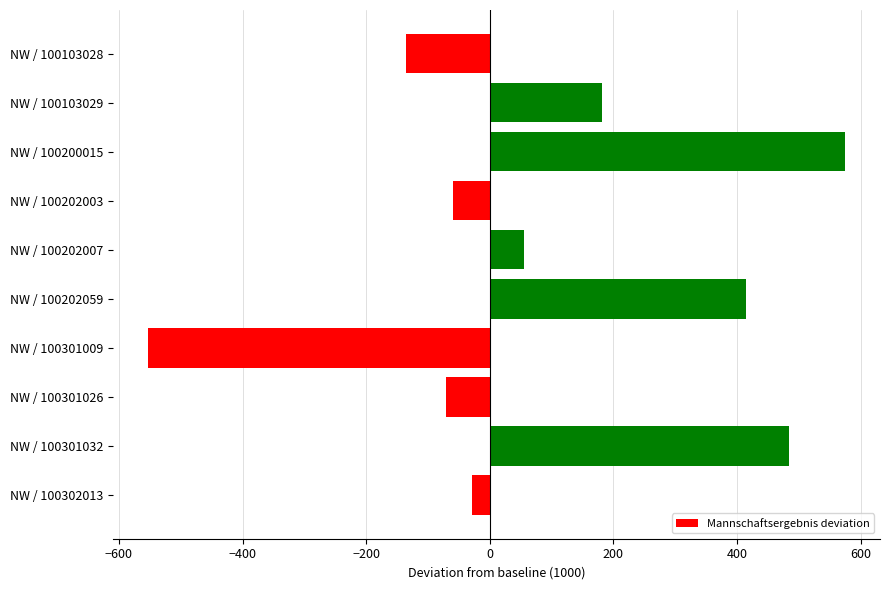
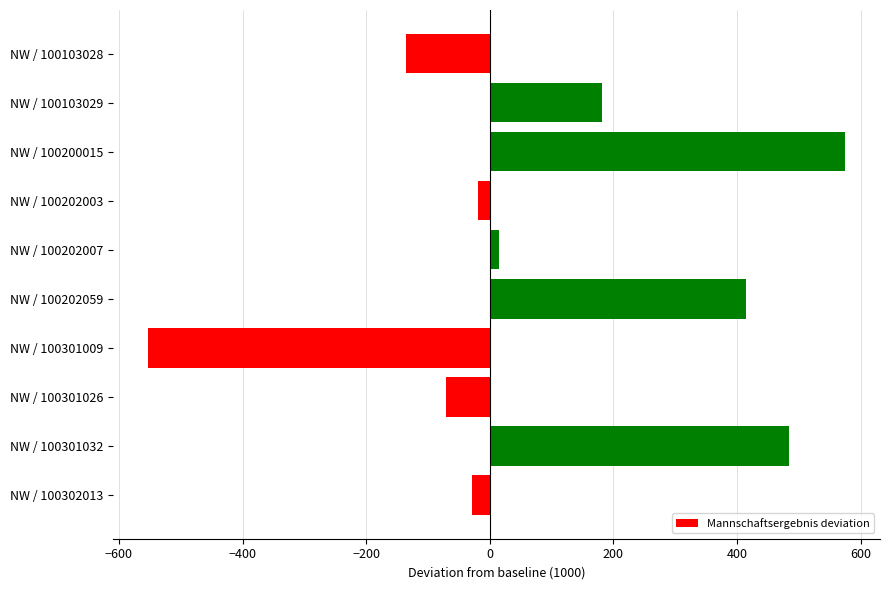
NW / 100202003: -60 -> -20
NW / 100202007: 60 -> 20
